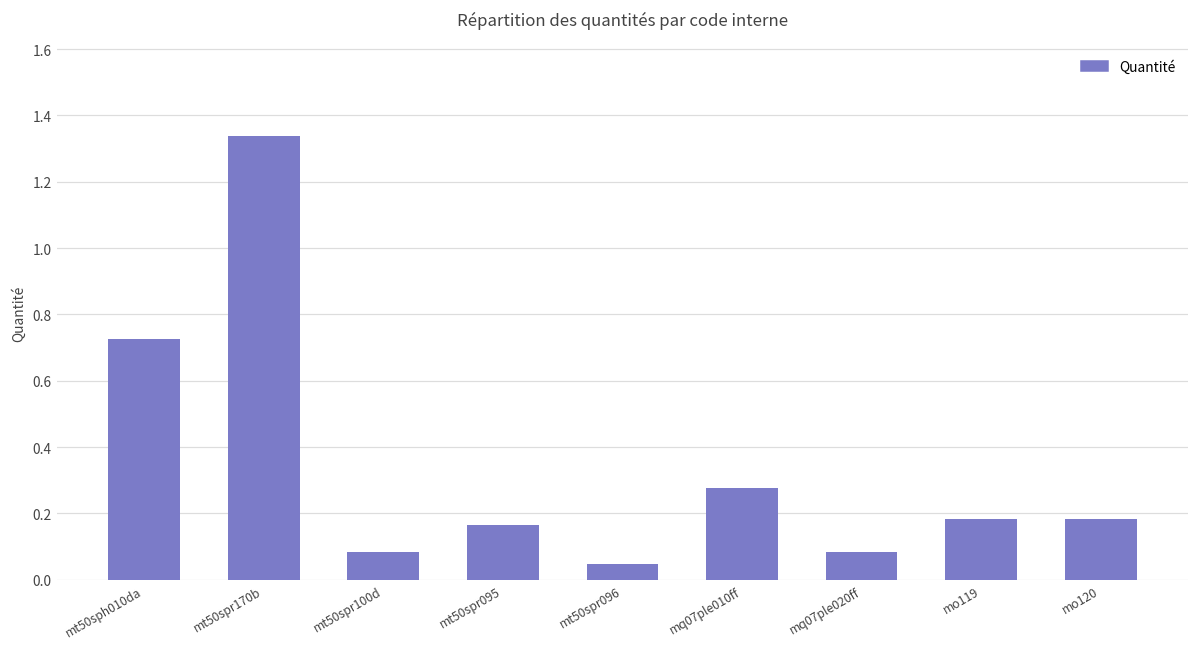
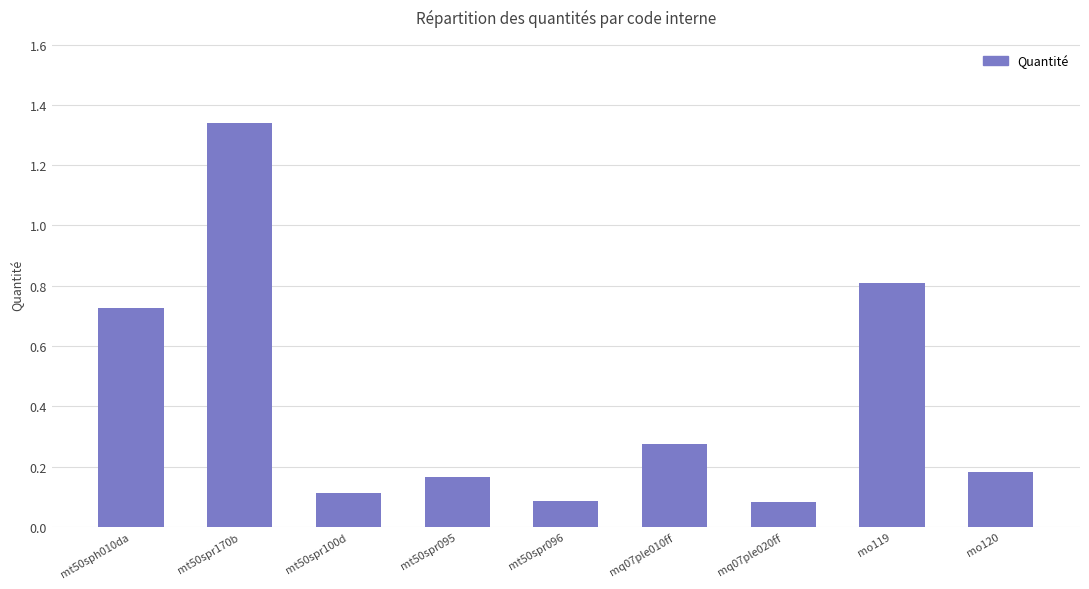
mt50spr100d: 0.08 -> 0.11
mt50spr096: 0.05 -> 0.09
mo119: 0.18 -> 0.81
